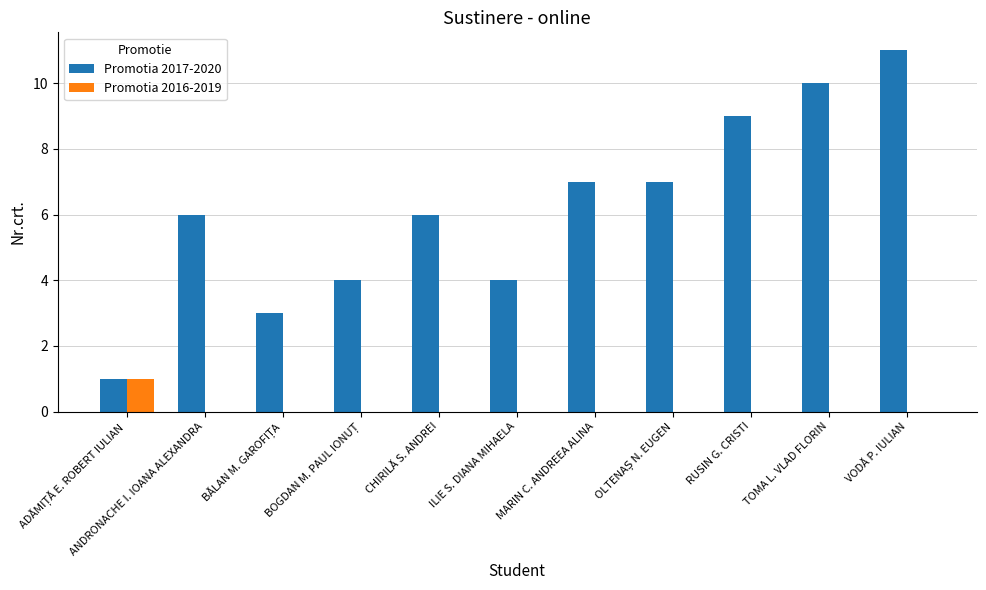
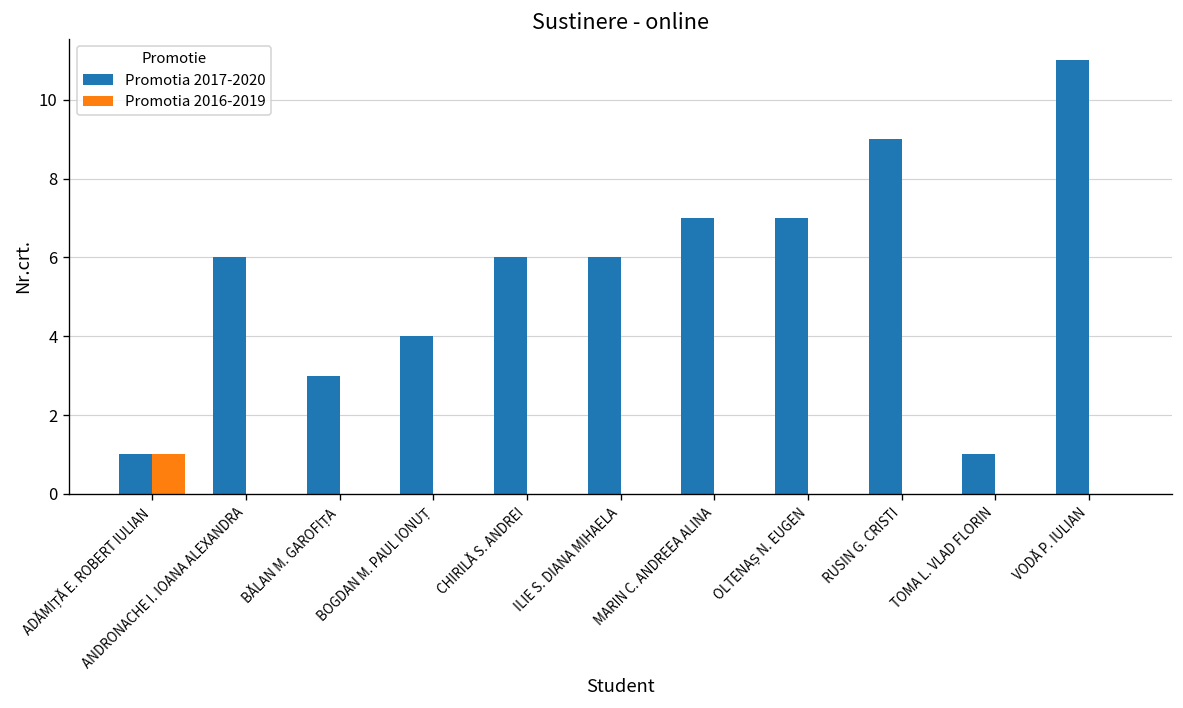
Promotia 2017-2020, ILIE S. DIANA MIHAELA: 4 -> 6
Promotia 2017-2020, TOMA L. VLAD FLORIN: 10 -> 1
